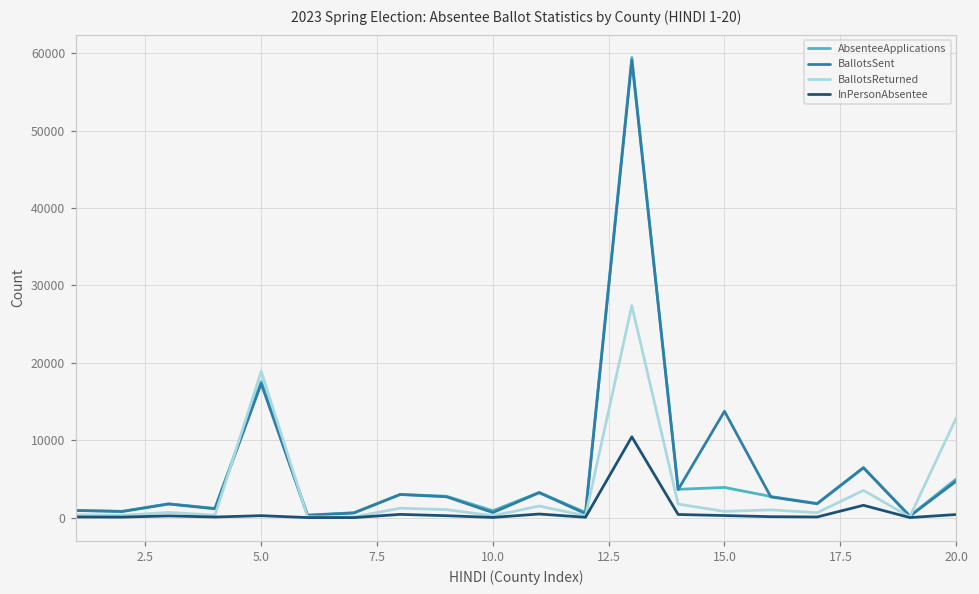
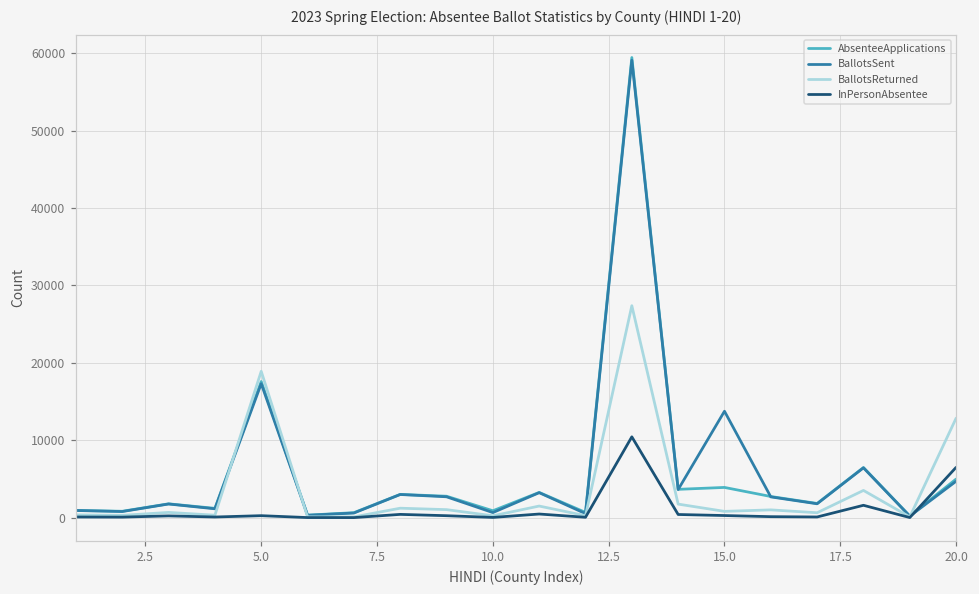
InPersonAbsentee, 20.0: 0 -> 6000
